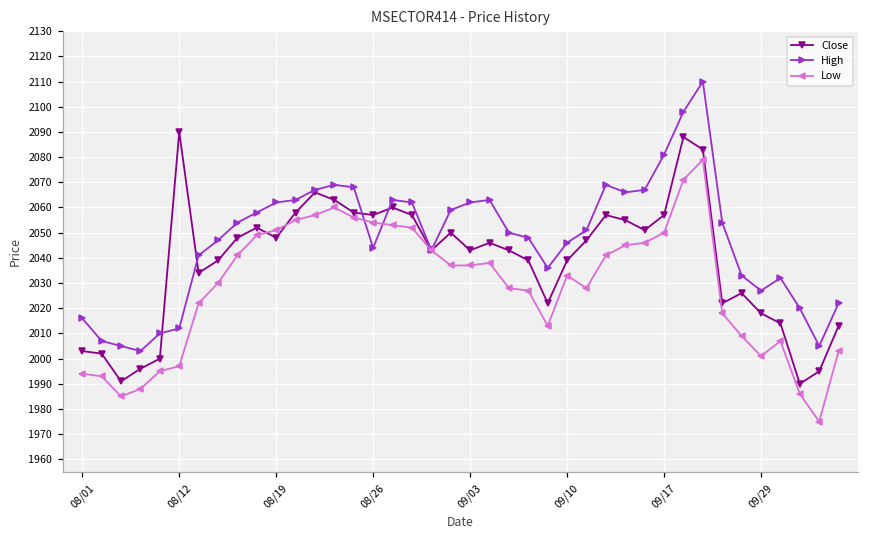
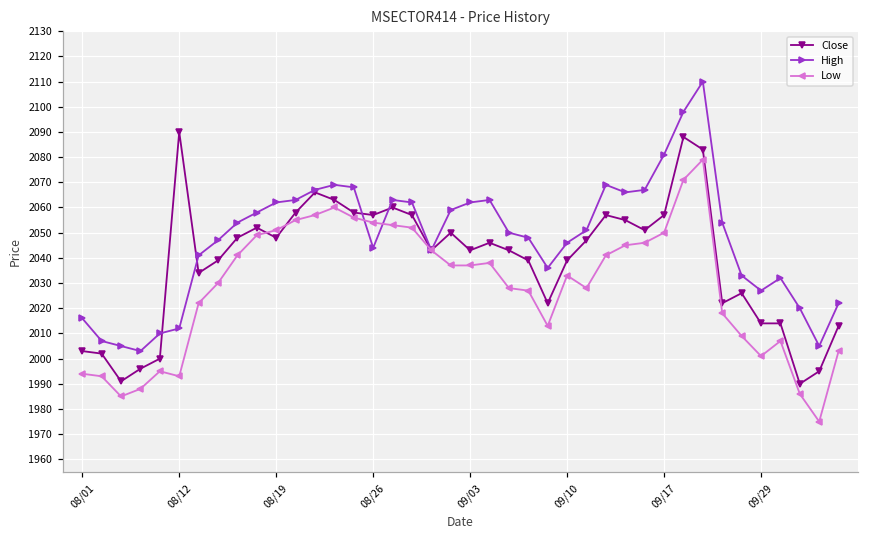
Low, 08/12: 1997 -> 1993
Close, 09/29: 2018 -> 2014
